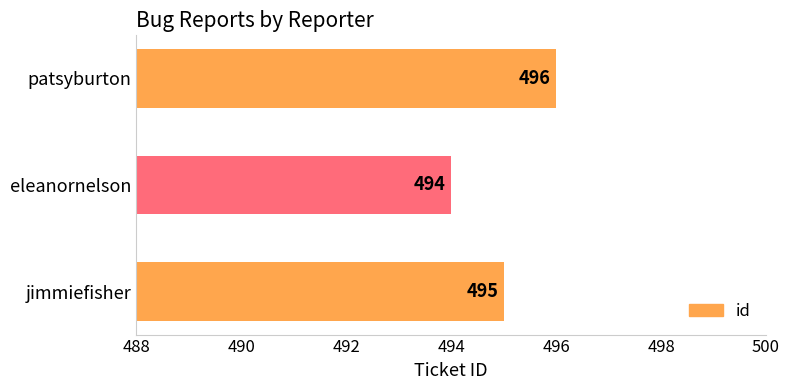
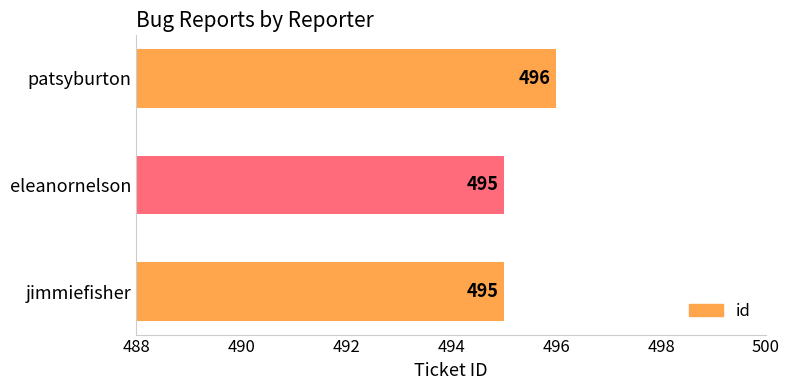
eleanornelson: 494 -> 495
